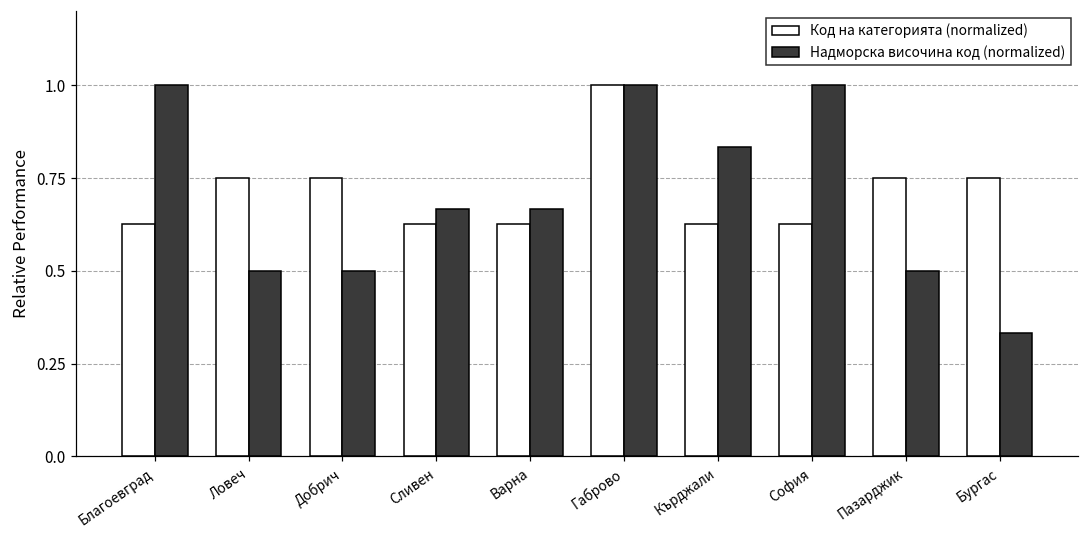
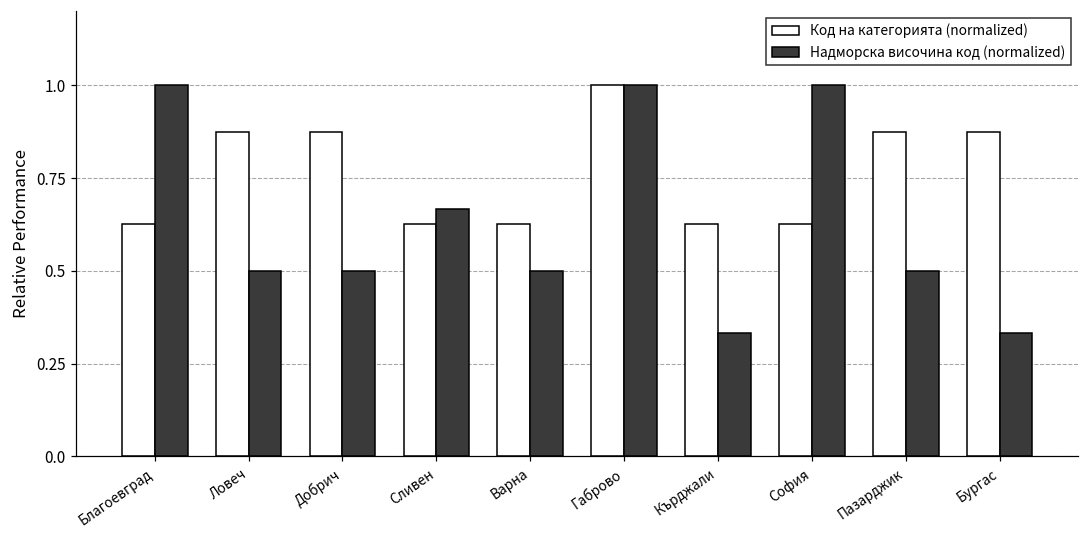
Код на категорията (normalized), Ловеч: 0.75 -> 0.88
Код на категорията (normalized), Добрич: 0.75 -> 0.88
Надморска височина код (normalized), Варна: 0.67 -> 0.50
Надморска височина код (normalized), Кърджали: 0.83 -> 0.33
Код на категорията (normalized), Пазарджик: 0.75 -> 0.88
Код на категорията (normalized), Бургас: 0.75 -> 0.88
